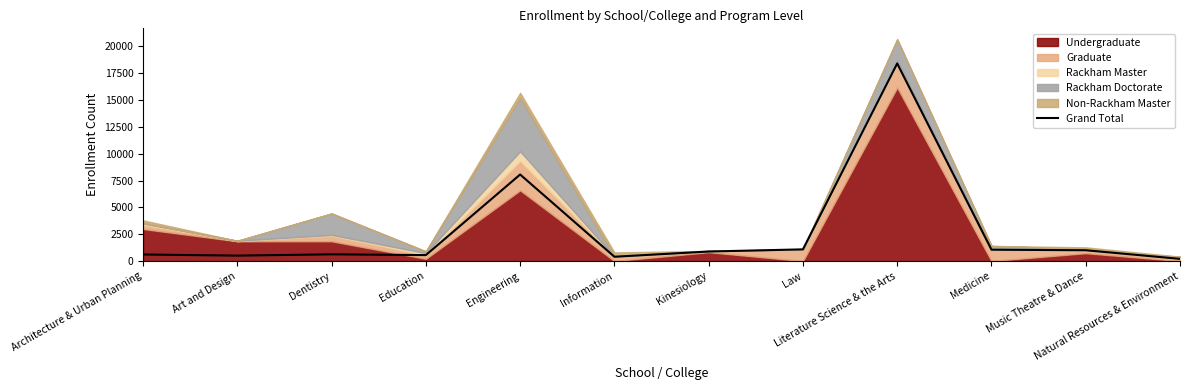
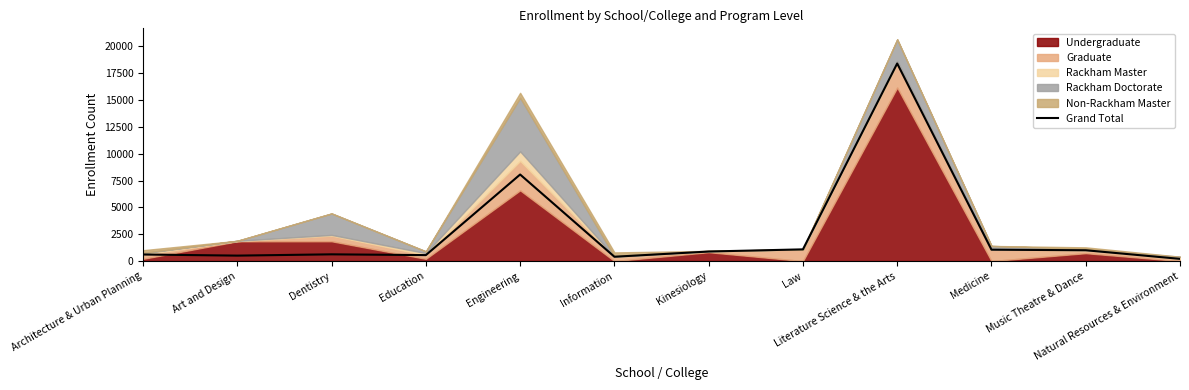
Undergraduate, Architecture & Urban Planning: 3000 -> 200
